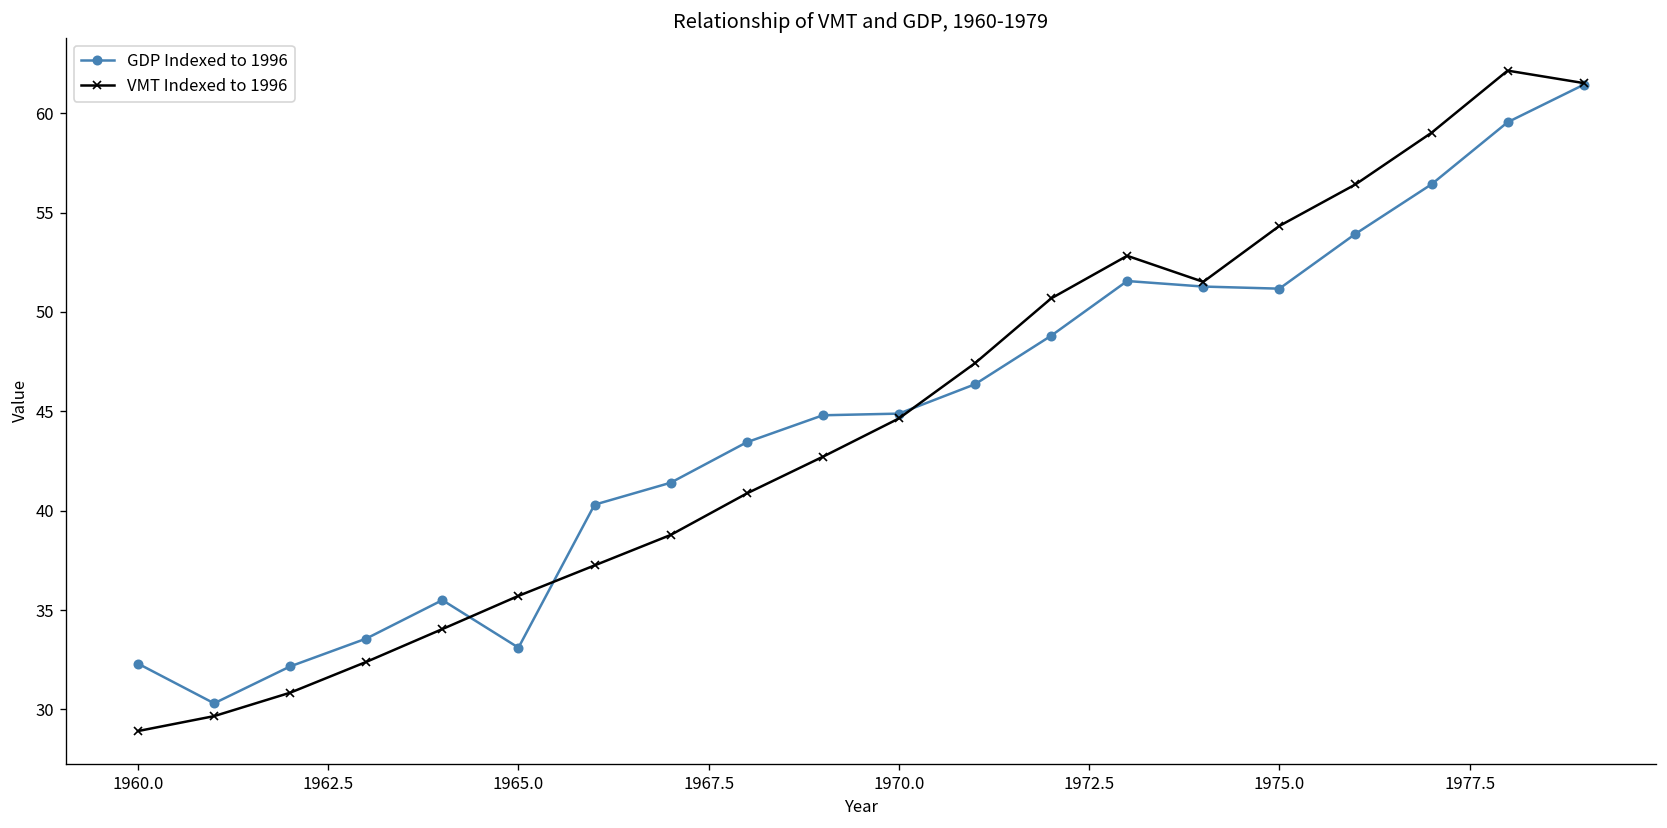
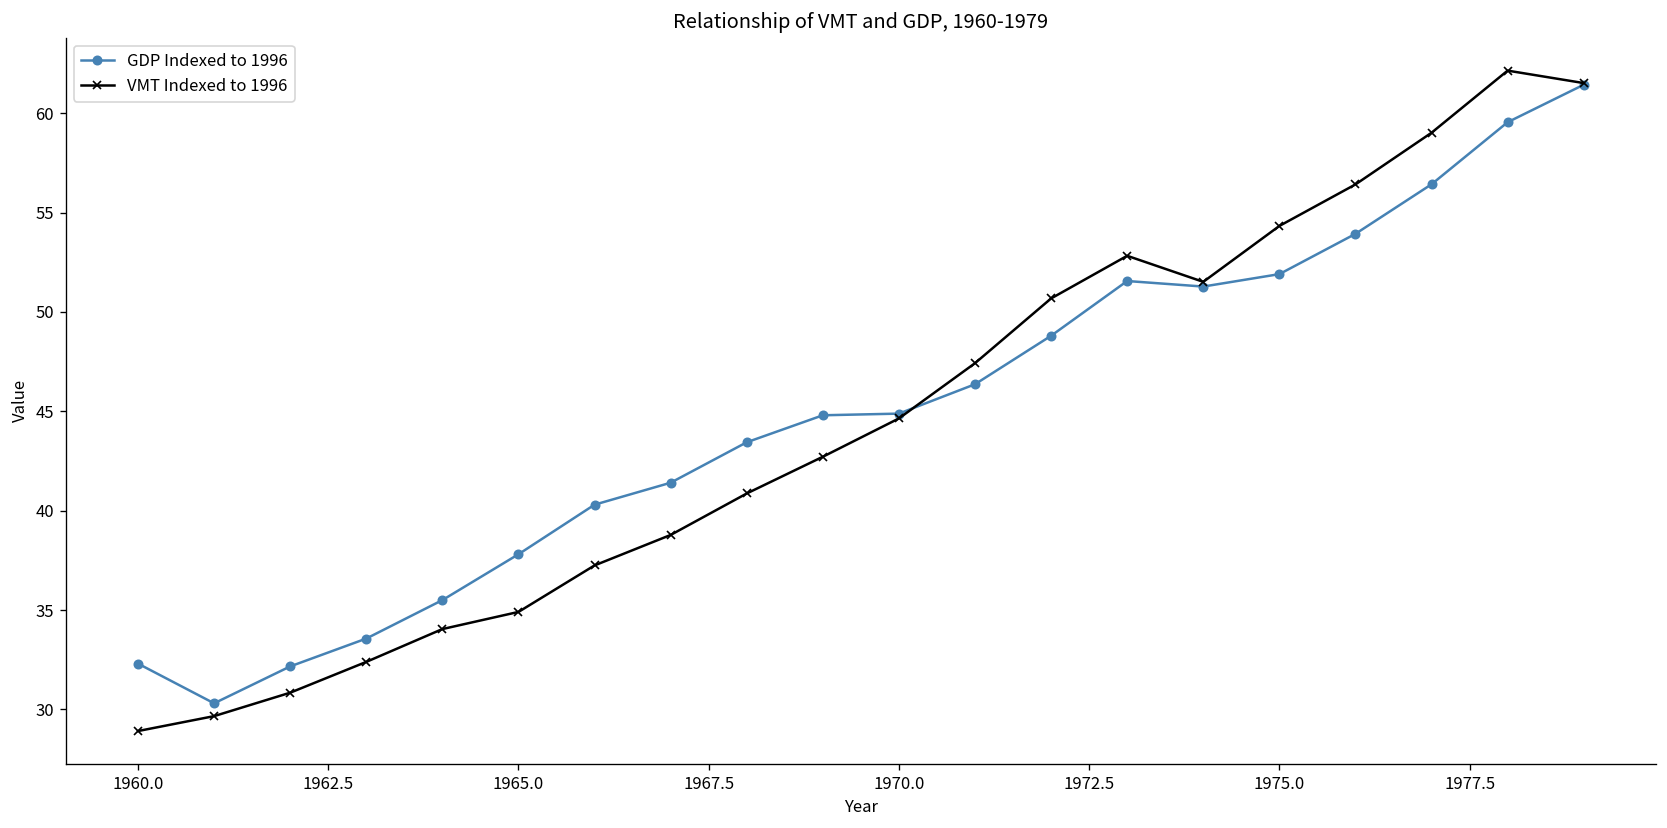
GDP Indexed to 1996, 1965.0: 33.1 -> 37.8
VMT Indexed to 1996, 1965.0: 35.7 -> 34.9
GDP Indexed to 1996, 1975.0: 51.2 -> 51.9
